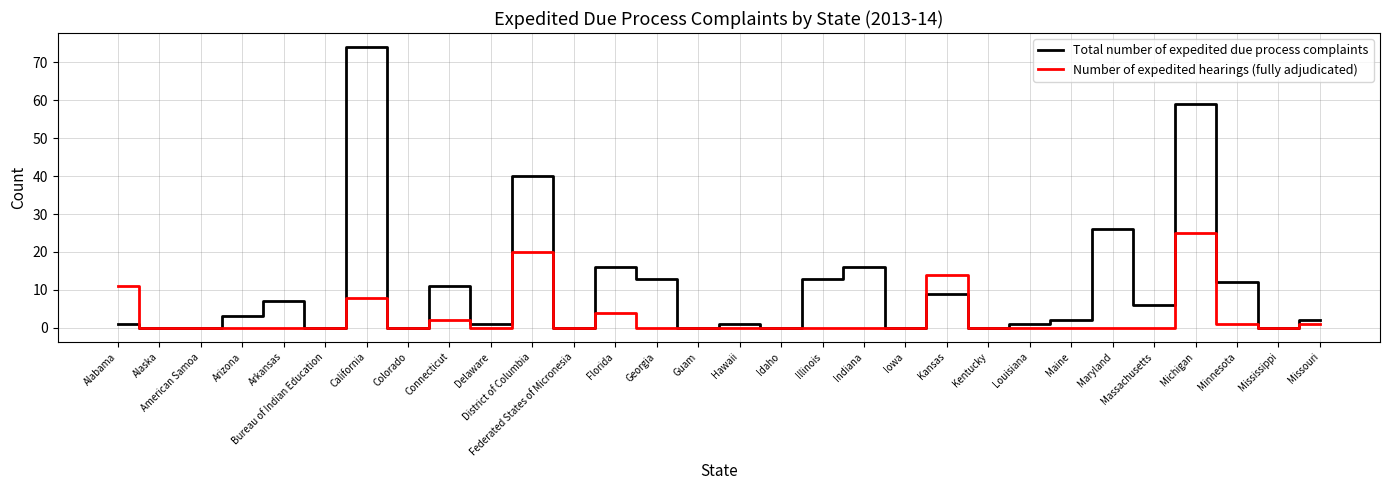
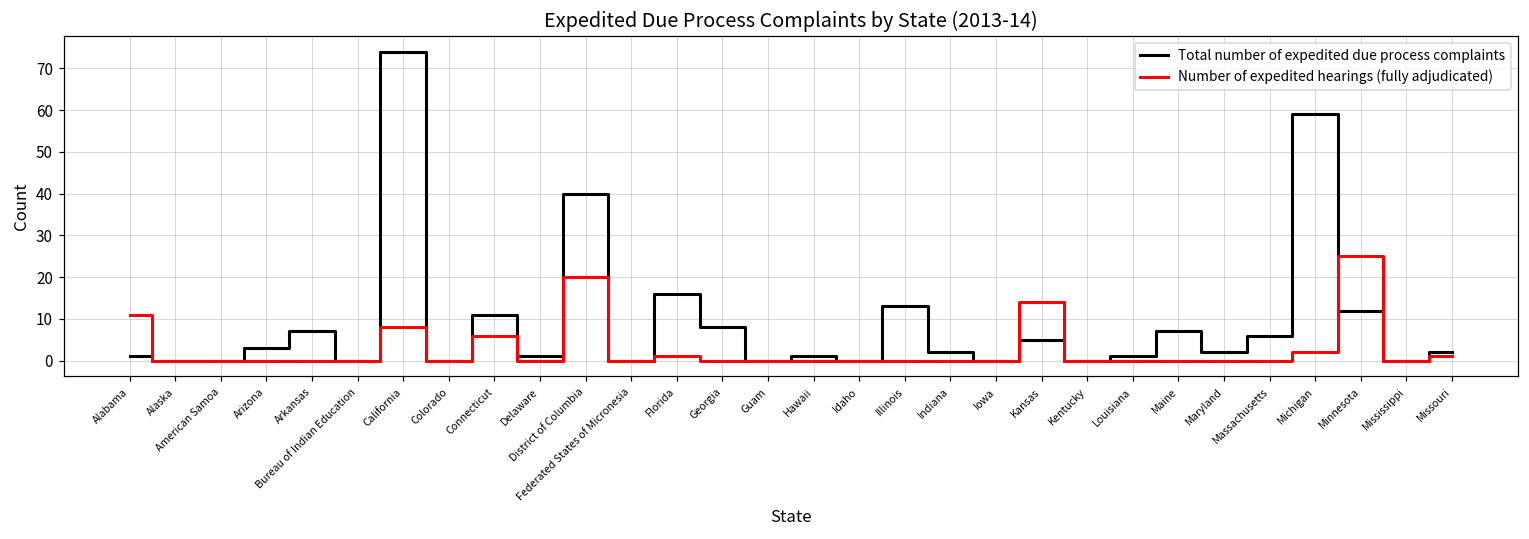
Number of expedited hearings (fully adjudicated), Connecticut: 2 -> 6
Number of expedited hearings (fully adjudicated), Florida: 4 -> 1
Total number of expedited due process complaints, Georgia: 13 -> 8
Total number of expedited due process complaints, Indiana: 16 -> 2
Total number of expedited due process complaints, Kansas: 9 -> 5
Total number of expedited due process complaints, Maine: 2 -> 7
Total number of expedited due process complaints, Maryland: 26 -> 2
Number of expedited hearings (fully adjudicated), Michigan: 25 -> 2
Number of expedited hearings (fully adjudicated), Minnesota: 1 -> 25
